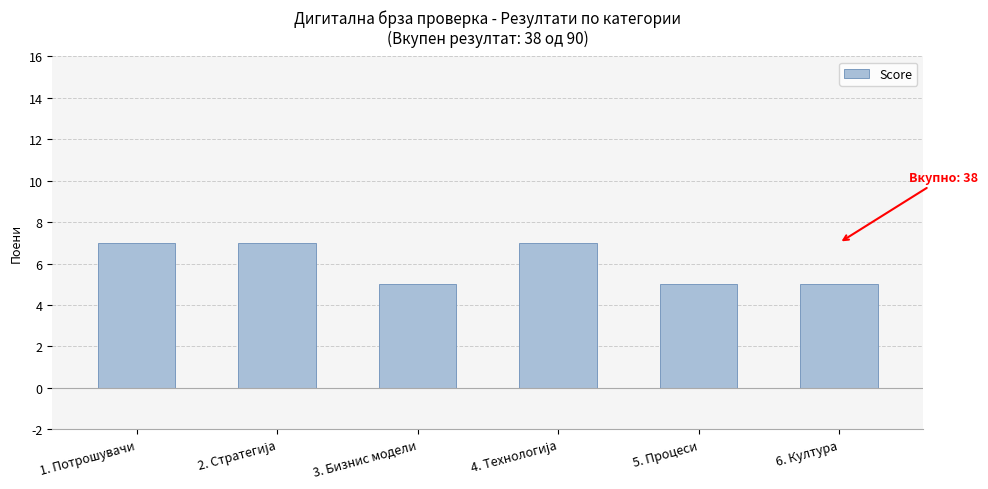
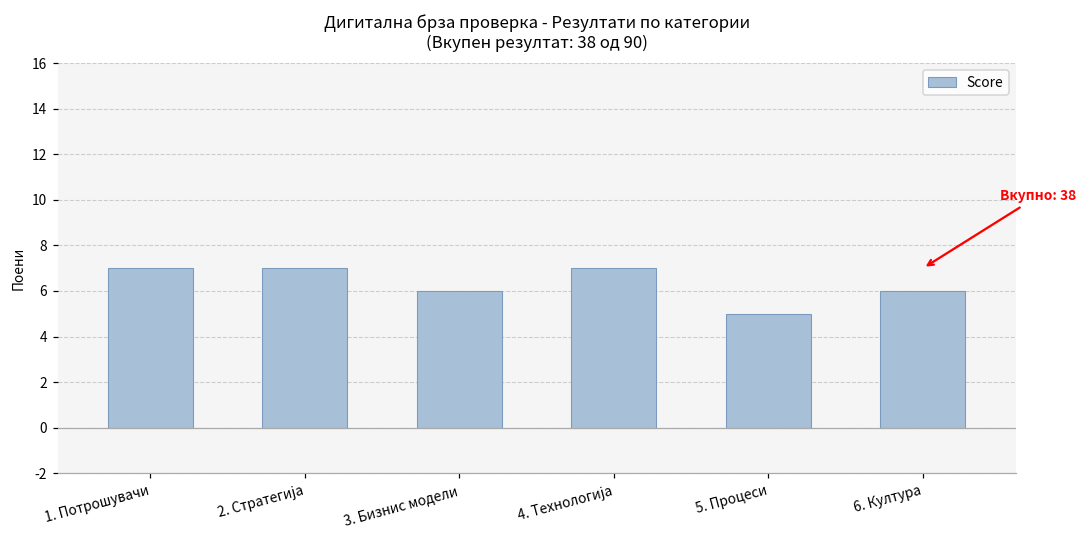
3. Бизнис модели: 5 -> 6
6. Култура: 5 -> 6
